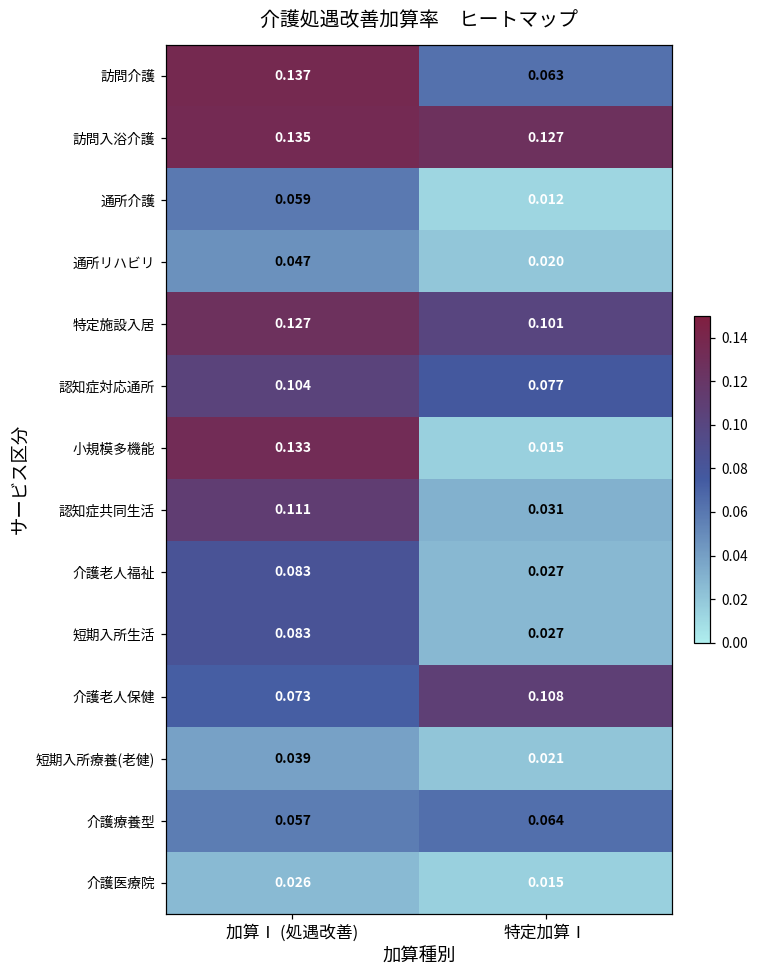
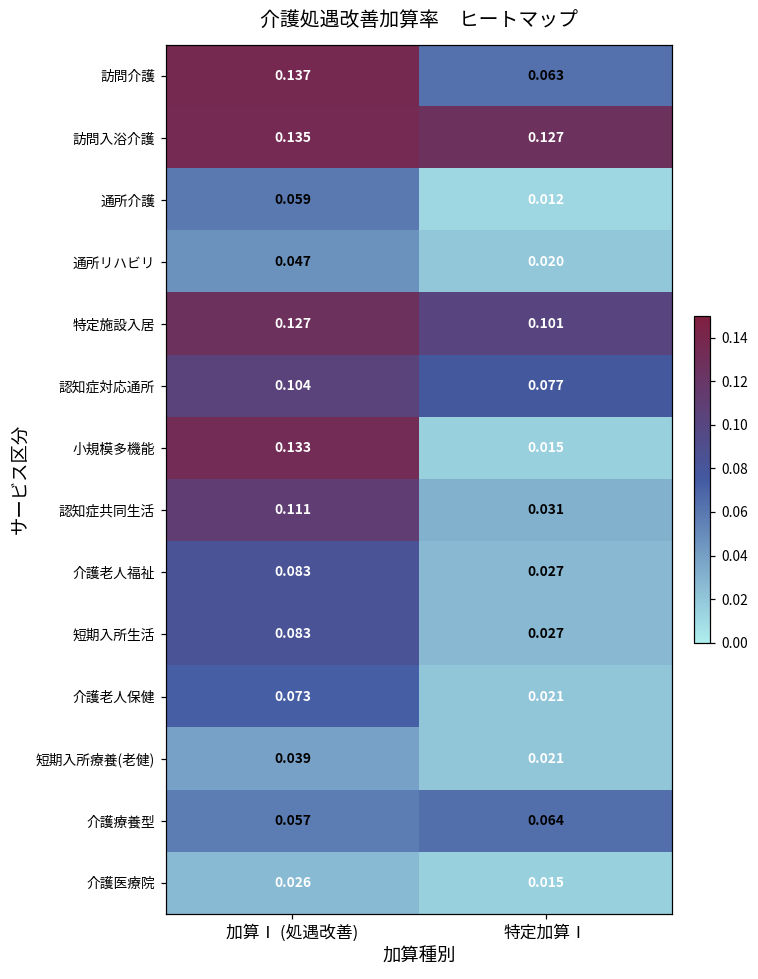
介護老人保健, 特定加算Ⅰ: 0.108 -> 0.021
